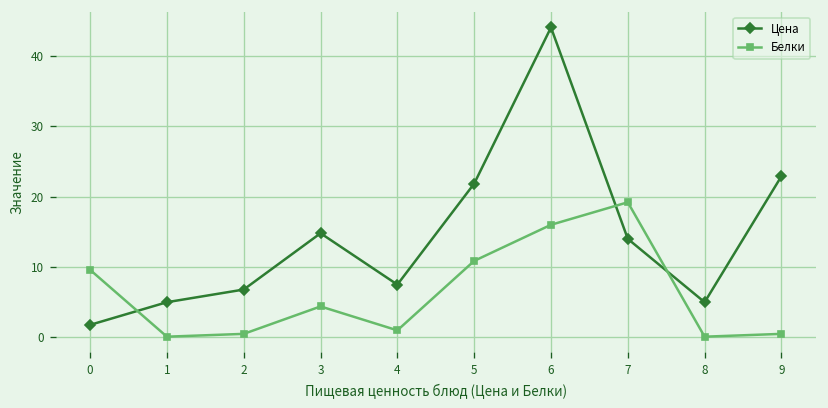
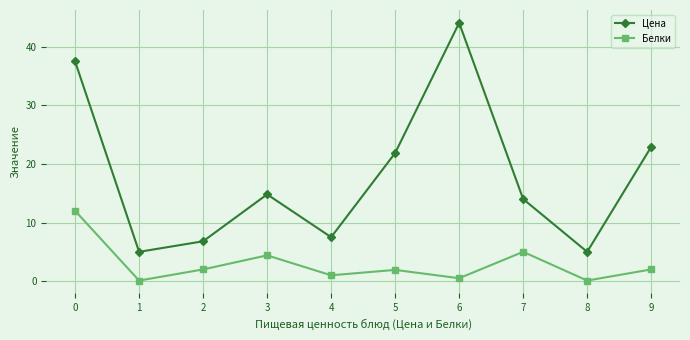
Цена, 0: 2 -> 37
Белки, 0: 10 -> 12
Белки, 2: 1 -> 2
Белки, 5: 11 -> 2
Белки, 6: 16 -> 1
Белки, 7: 19 -> 5
Белки, 9: 1 -> 2
